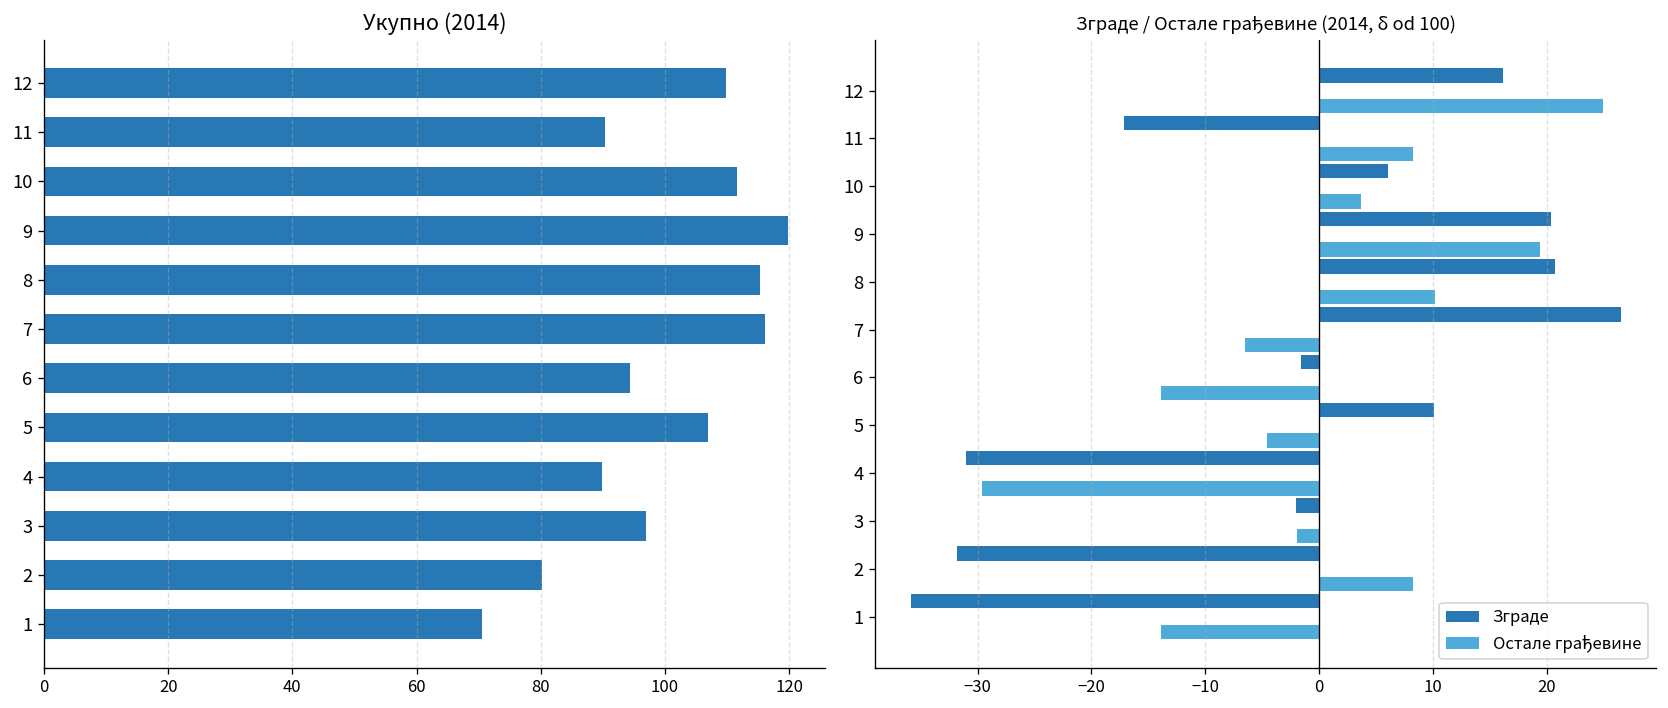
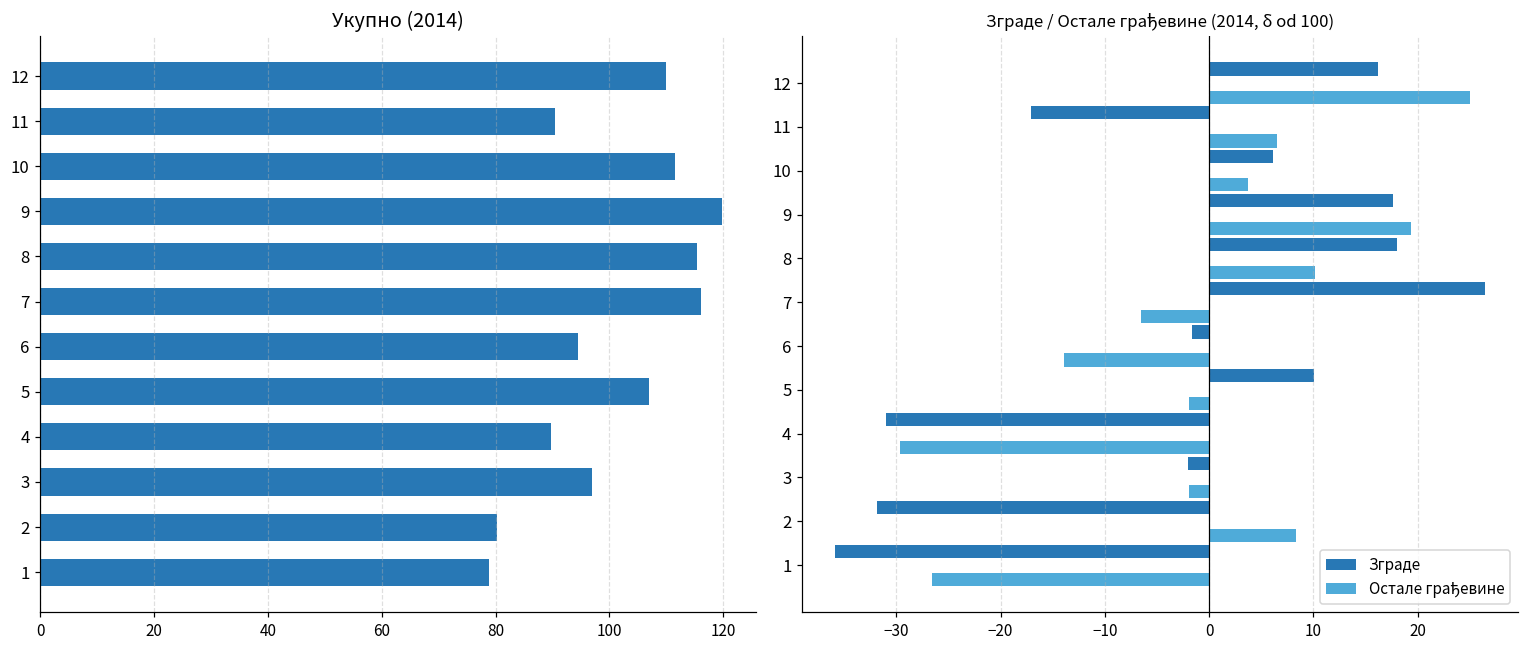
Укупно (2014), 1: 71 -> 79
Зграде / Остале грађевине (2014, δ od 100), Остале грађевине, 11: 8 -> 7
Зграде / Остале грађевине (2014, δ od 100), Зграде, 9: 20 -> 18
Зграде / Остале грађевине (2014, δ od 100), Зграде, 8: 21 -> 18
Зграде / Остале грађевине (2014, δ od 100), Остале грађевине, 5: -5 -> -2
Зграде / Остале грађевине (2014, δ od 100), Остале грађевине, 1: -14 -> -27
